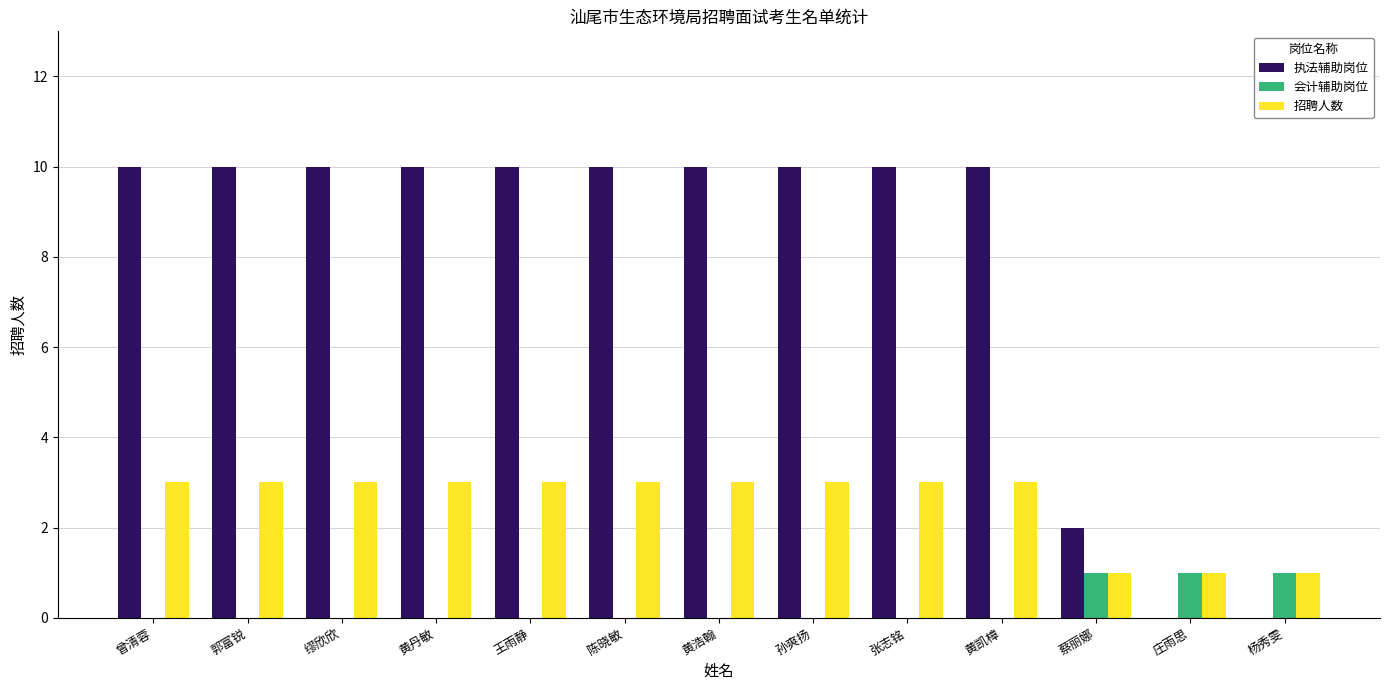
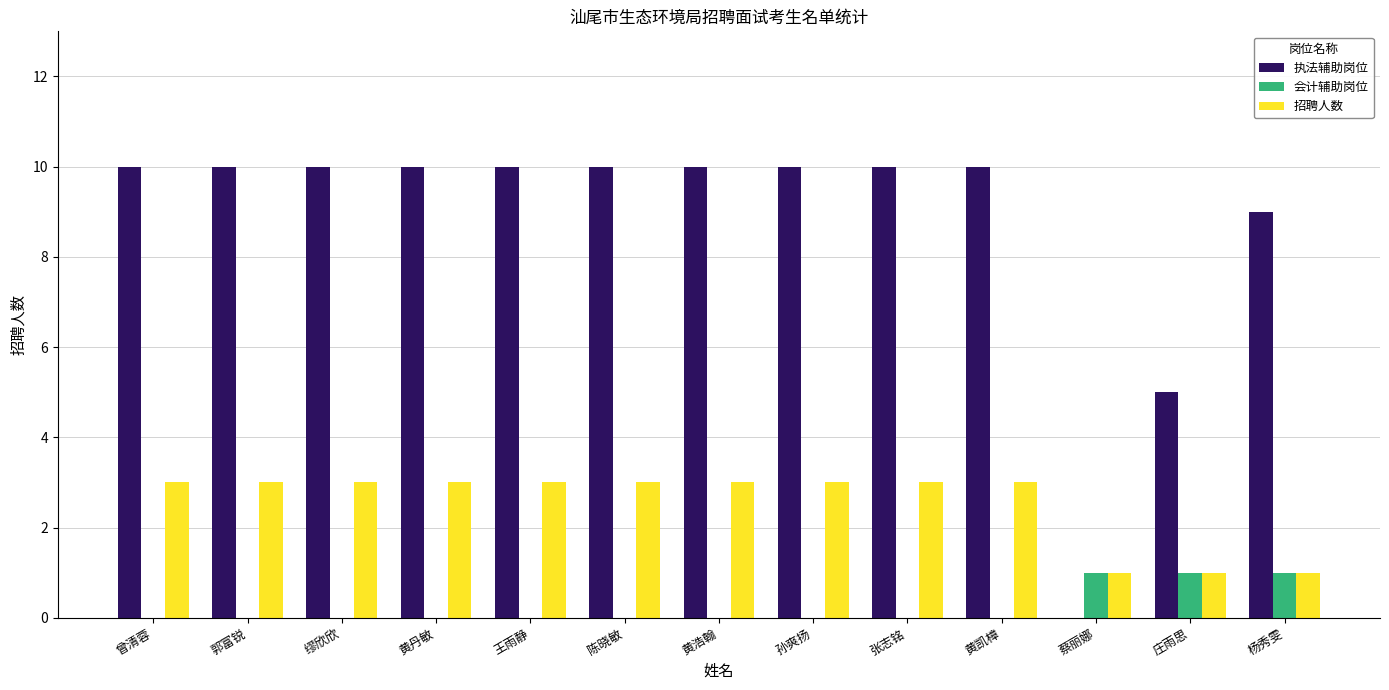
执法辅助岗位, 蔡丽娜: 2 -> 0
执法辅助岗位, 庄雨思: 0 -> 5
执法辅助岗位, 杨秀雯: 0 -> 9
